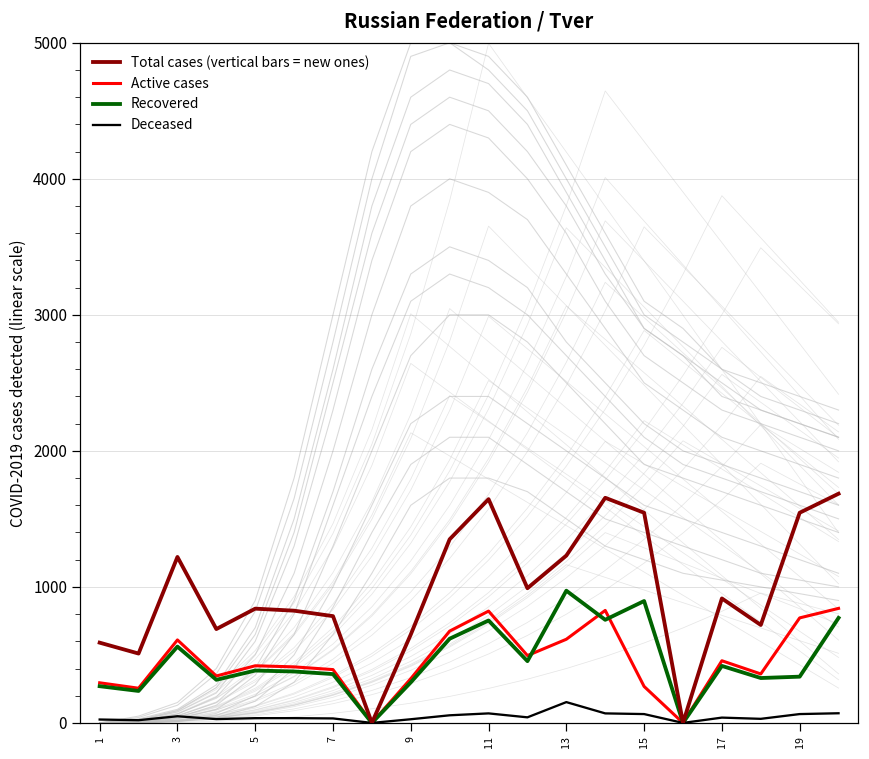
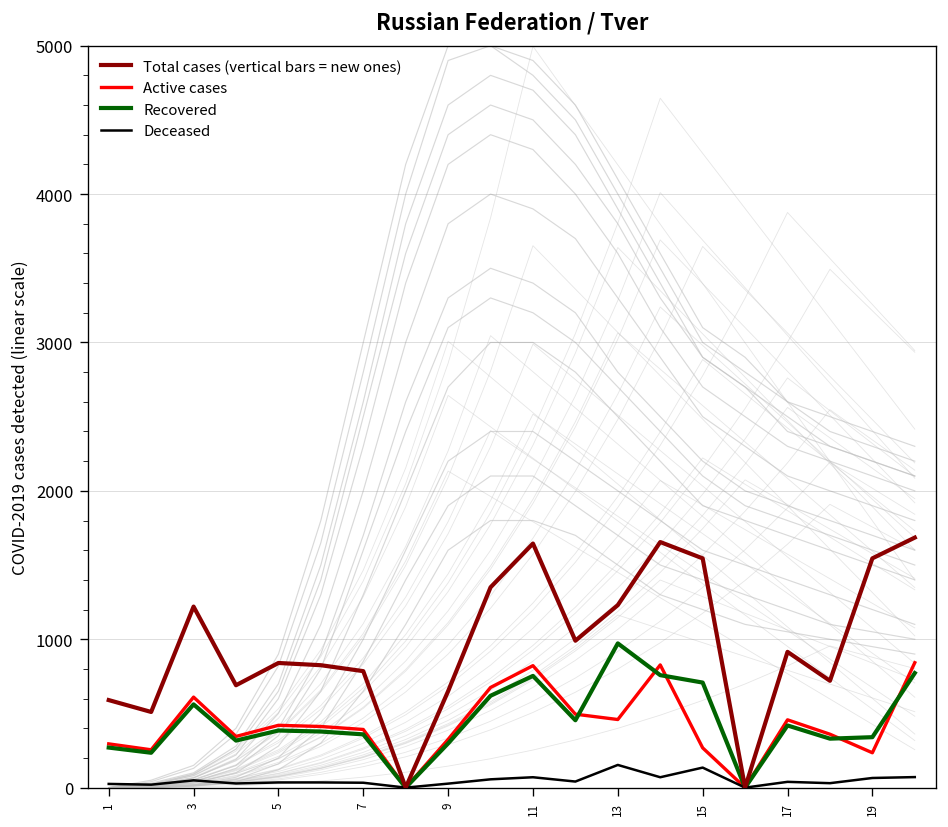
Active cases, 13: 620 -> 460
Recovered, 15: 900 -> 710
Deceased, 15: 70 -> 140
Active cases, 19: 770 -> 240
